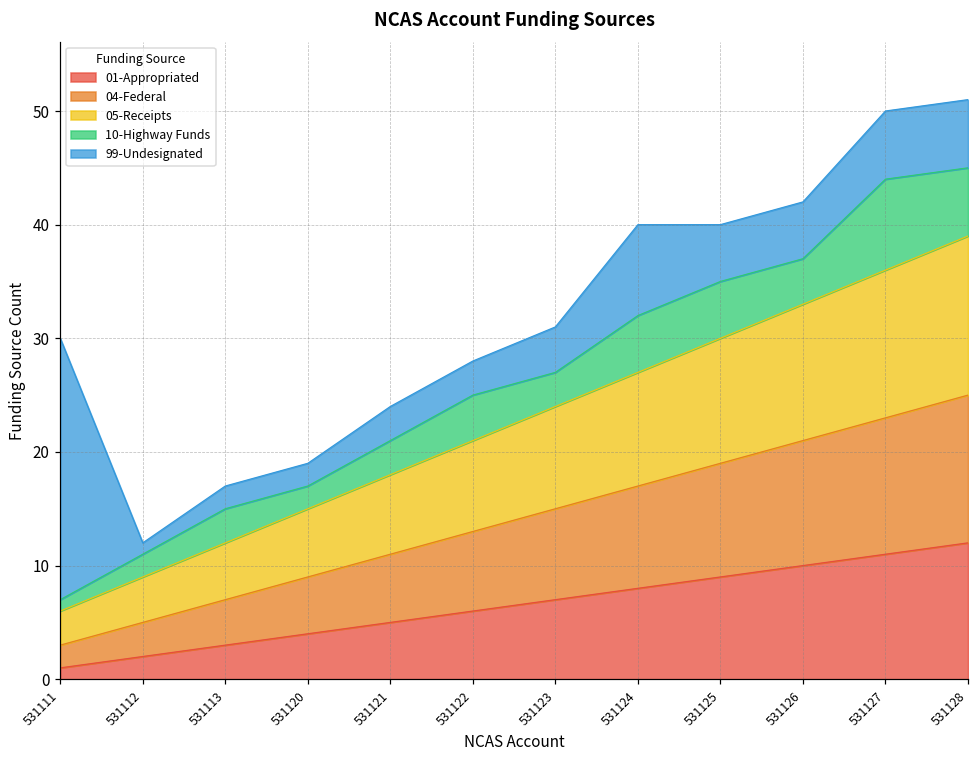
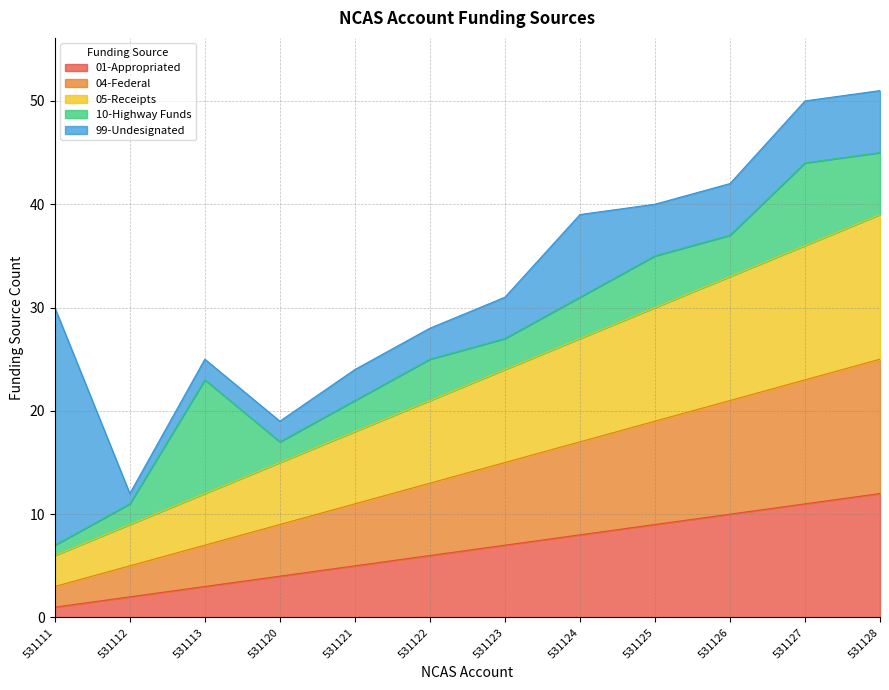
10-Highway Funds, 531113: 3 -> 11
10-Highway Funds, 531124: 5 -> 4
